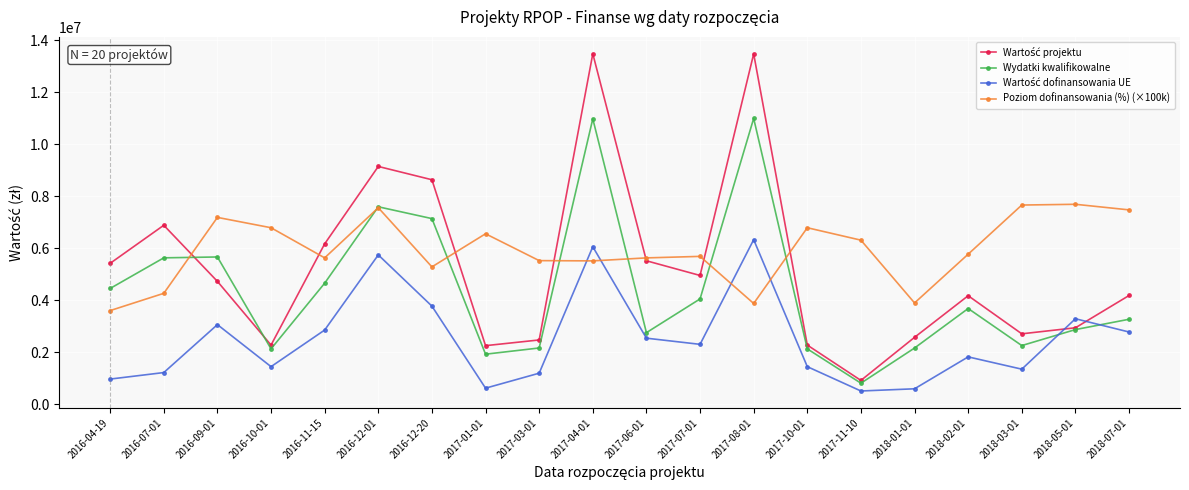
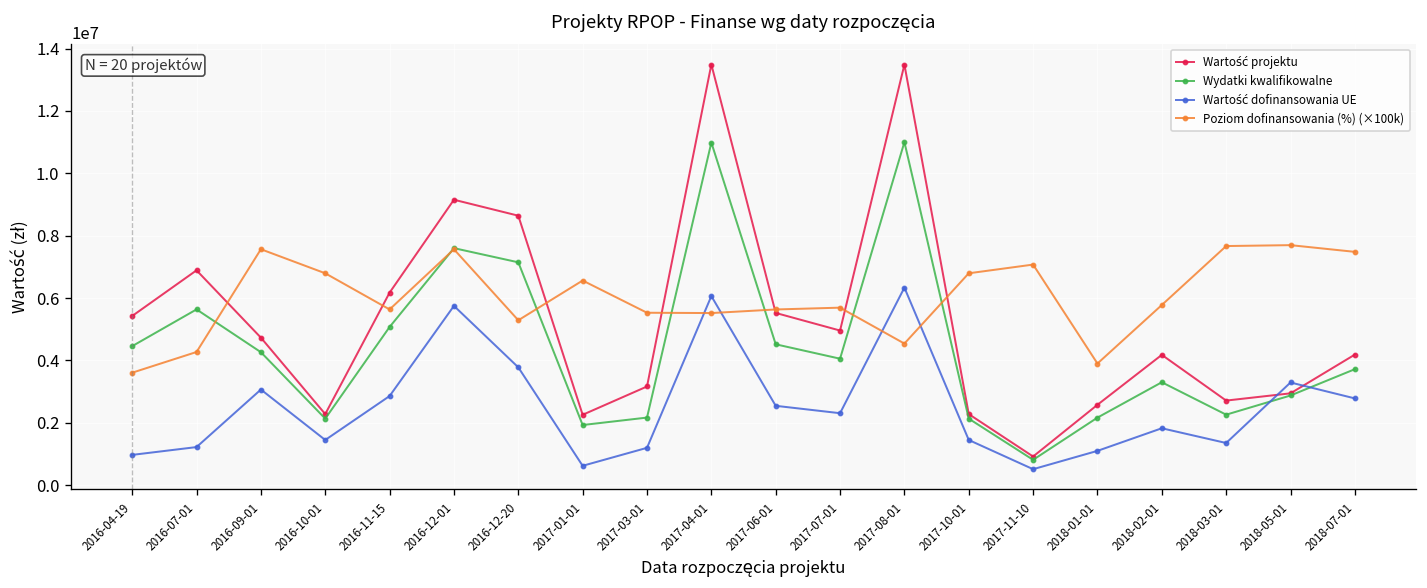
Wydatki kwalifikowalne, 2016-09-01: 5700000 -> 4300000
Poziom dofinansowania (%) (×100k), 2016-09-01: 7200000 -> 7600000
Wydatki kwalifikowalne, 2016-11-15: 4700000 -> 5100000
Wartość projektu, 2017-03-01: 2500000 -> 3200000
Wydatki kwalifikowalne, 2017-06-01: 2800000 -> 4500000
Poziom dofinansowania (%) (×100k), 2017-08-01: 3900000 -> 4500000
Poziom dofinansowania (%) (×100k), 2017-11-10: 6300000 -> 7100000
Wartość dofinansowania UE, 2018-01-01: 600000 -> 1100000
Wydatki kwalifikowalne, 2018-02-01: 3700000 -> 3300000
Wydatki kwalifikowalne, 2018-07-01: 3300000 -> 3700000
